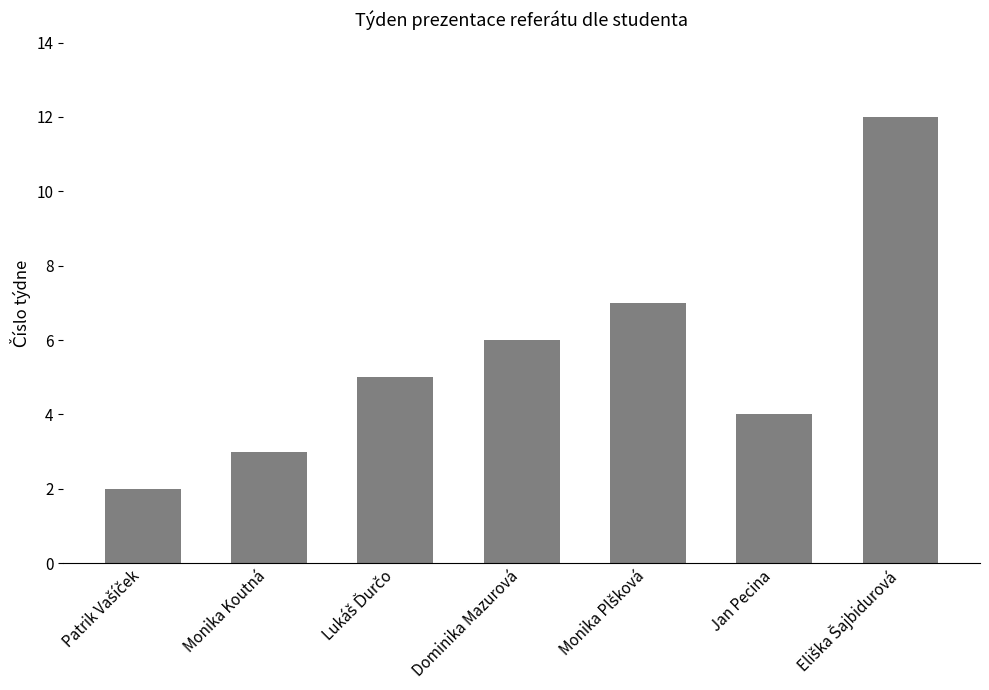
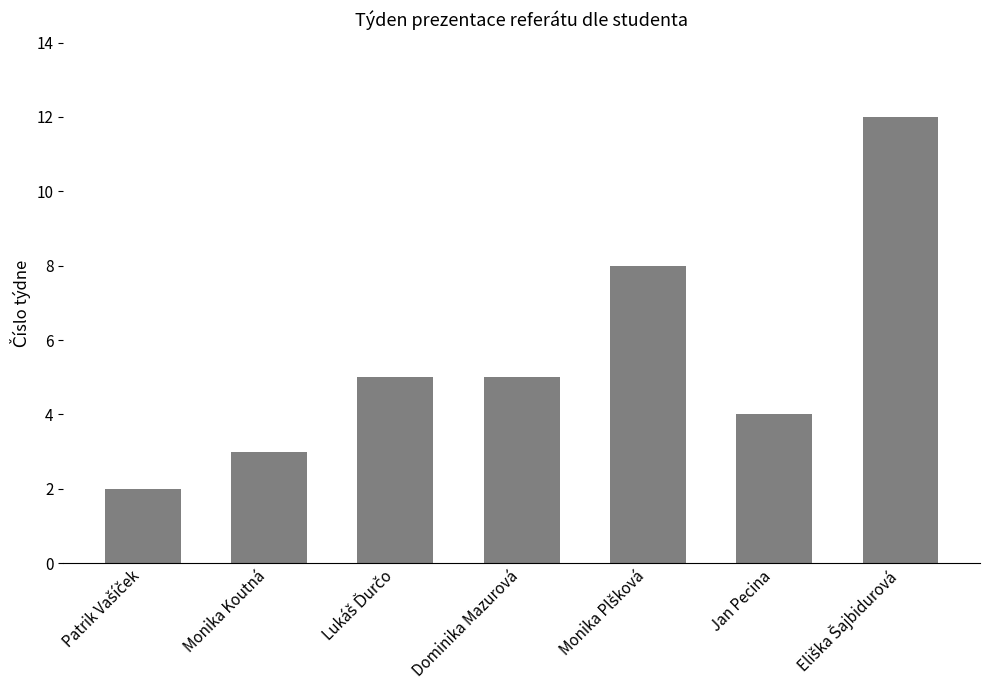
Dominika Mazurová: 6 -> 5
Monika Plšková: 7 -> 8
